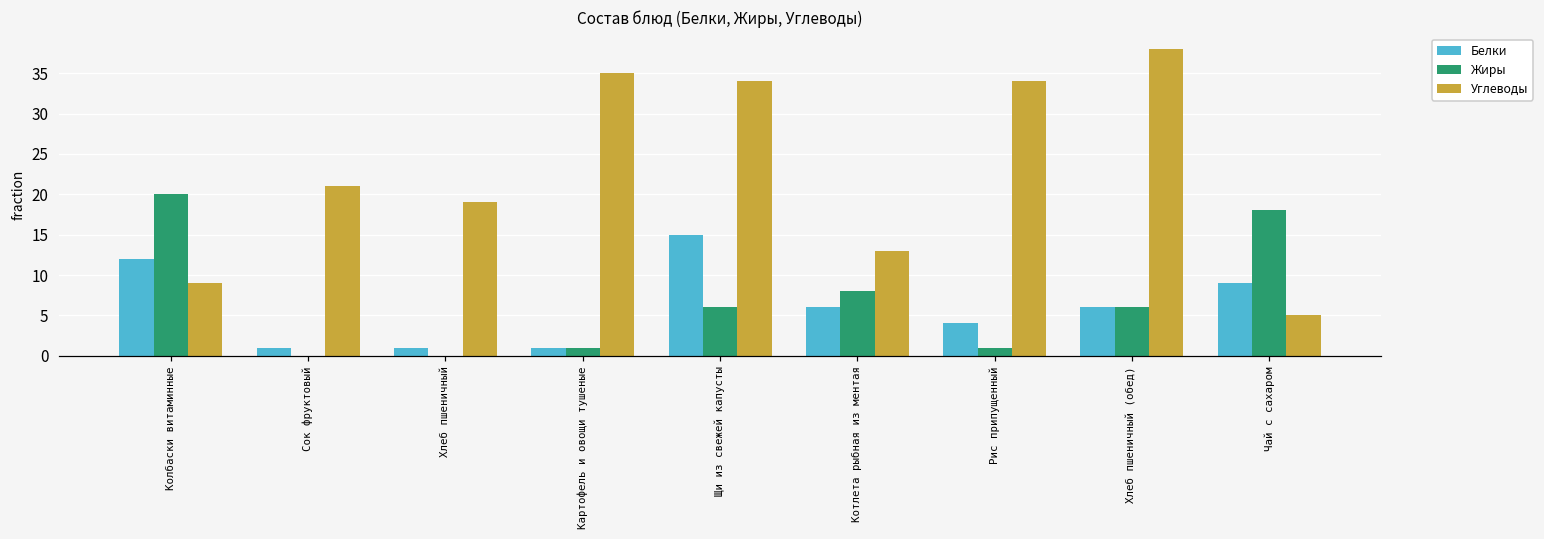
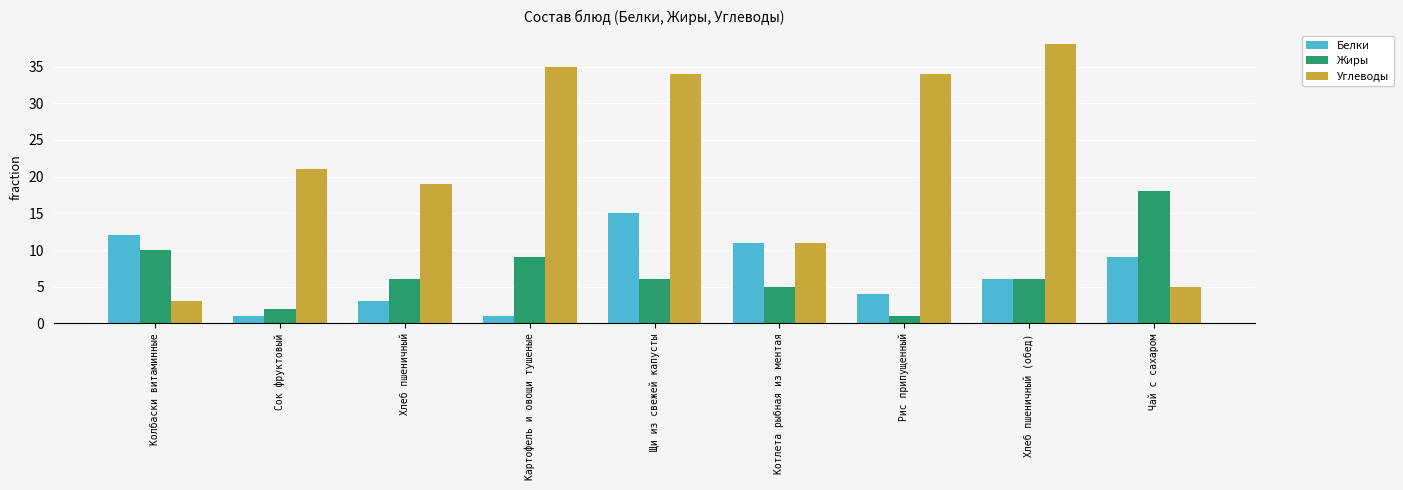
Жиры, Колбаски витаминные: 20 -> 10
Углеводы, Колбаски витаминные: 9 -> 3
Жиры, Сок фруктовый: 0 -> 2
Белки, Хлеб пшеничный: 1 -> 3
Жиры, Хлеб пшеничный: 0 -> 6
Жиры, Картофель и овощи тушеные: 1 -> 9
Белки, Котлета рыбная из ментая: 6 -> 11
Жиры, Котлета рыбная из ментая: 8 -> 5
Углеводы, Котлета рыбная из ментая: 13 -> 11
